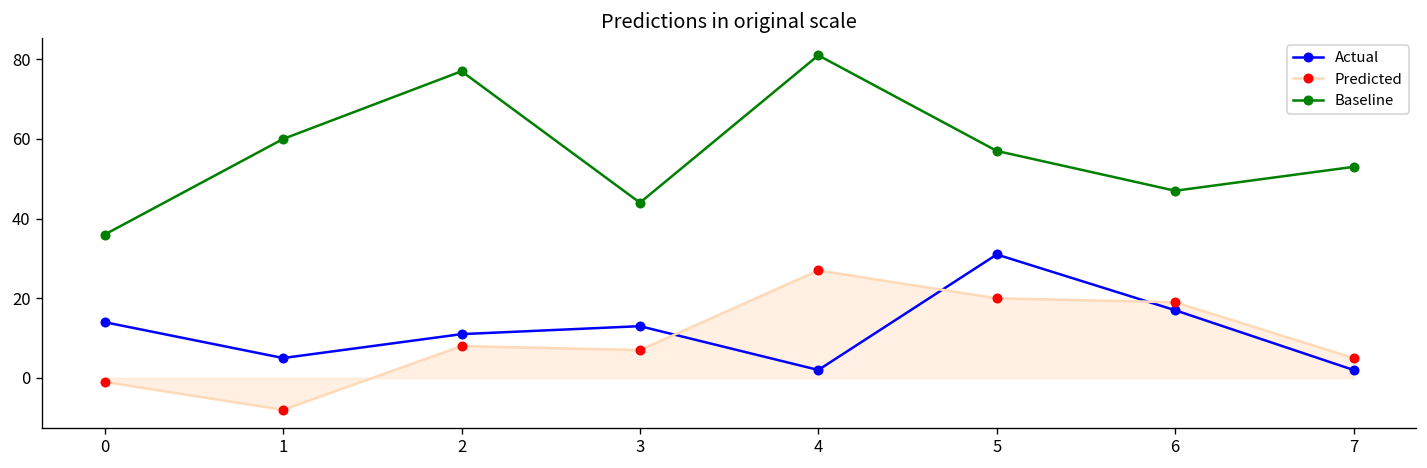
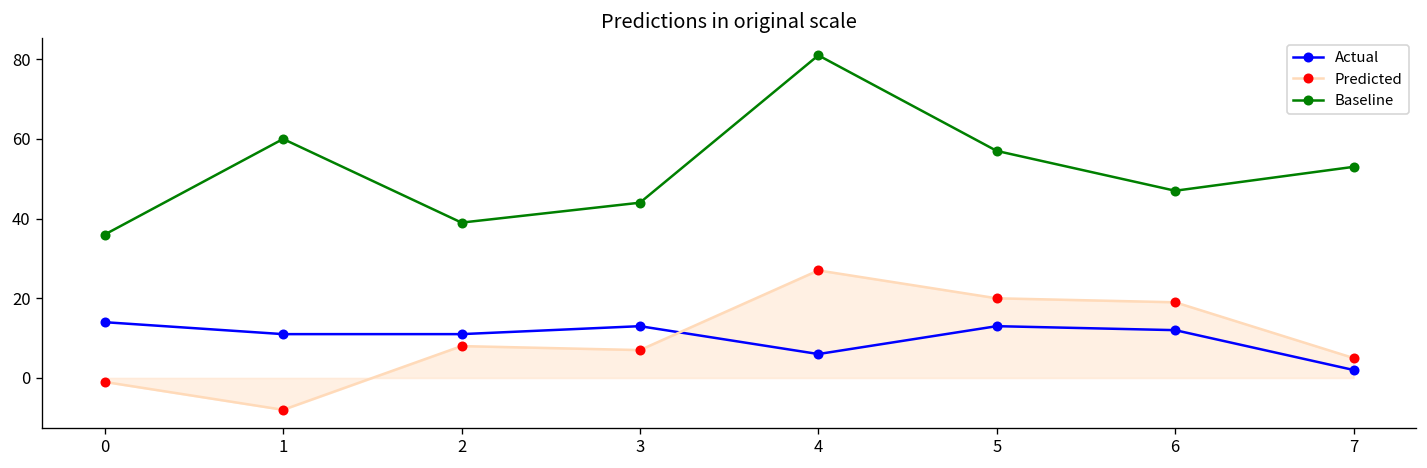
Actual, 1: 5 -> 11
Baseline, 2: 77 -> 39
Actual, 4: 2 -> 6
Actual, 5: 31 -> 13
Actual, 6: 17 -> 12
